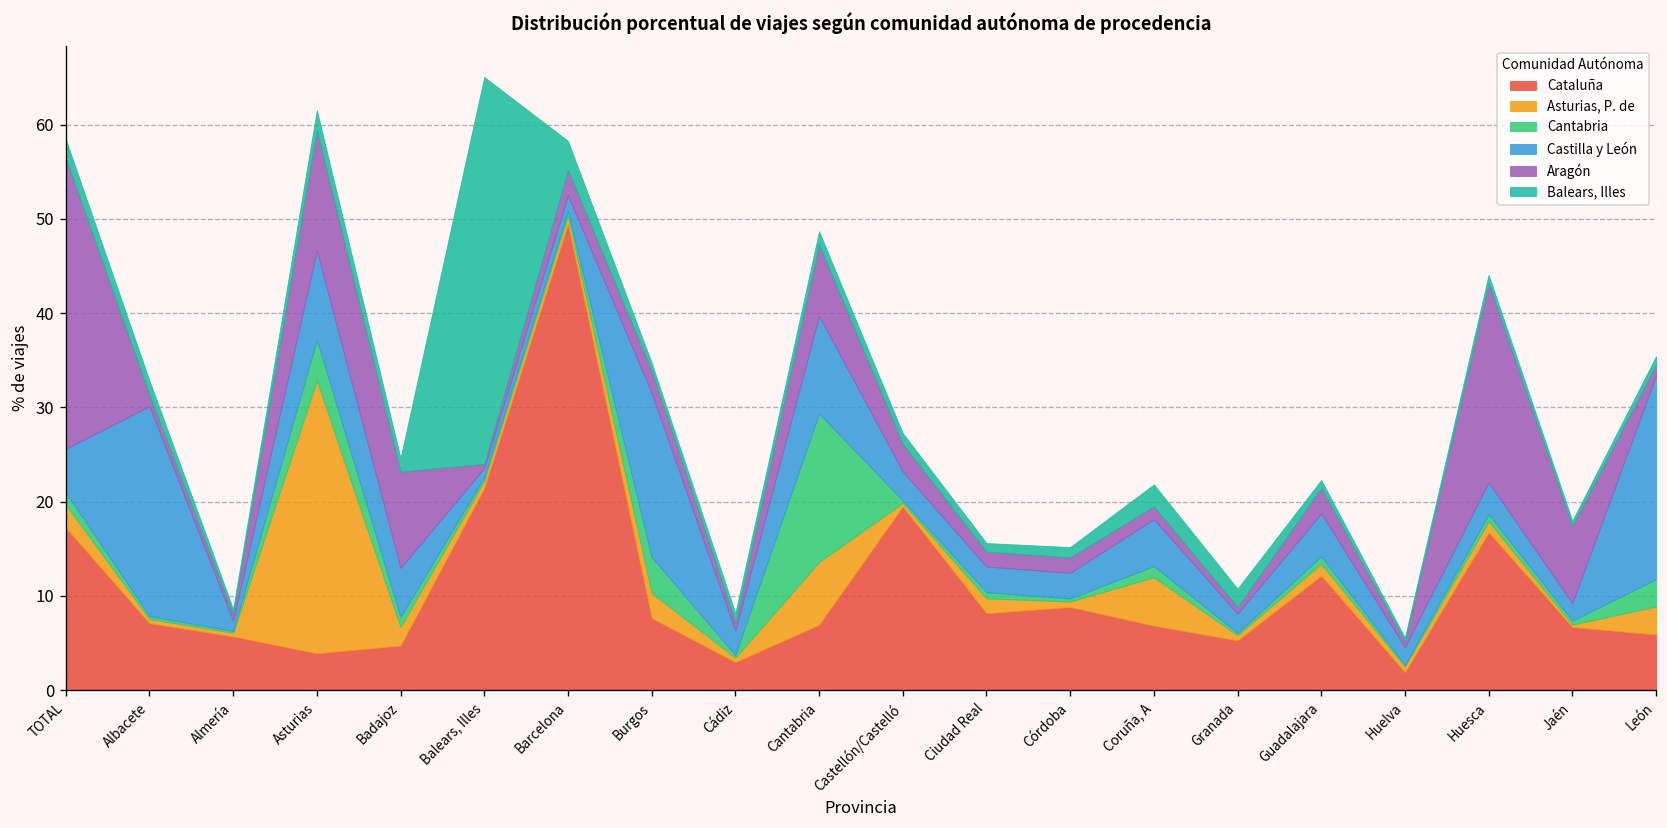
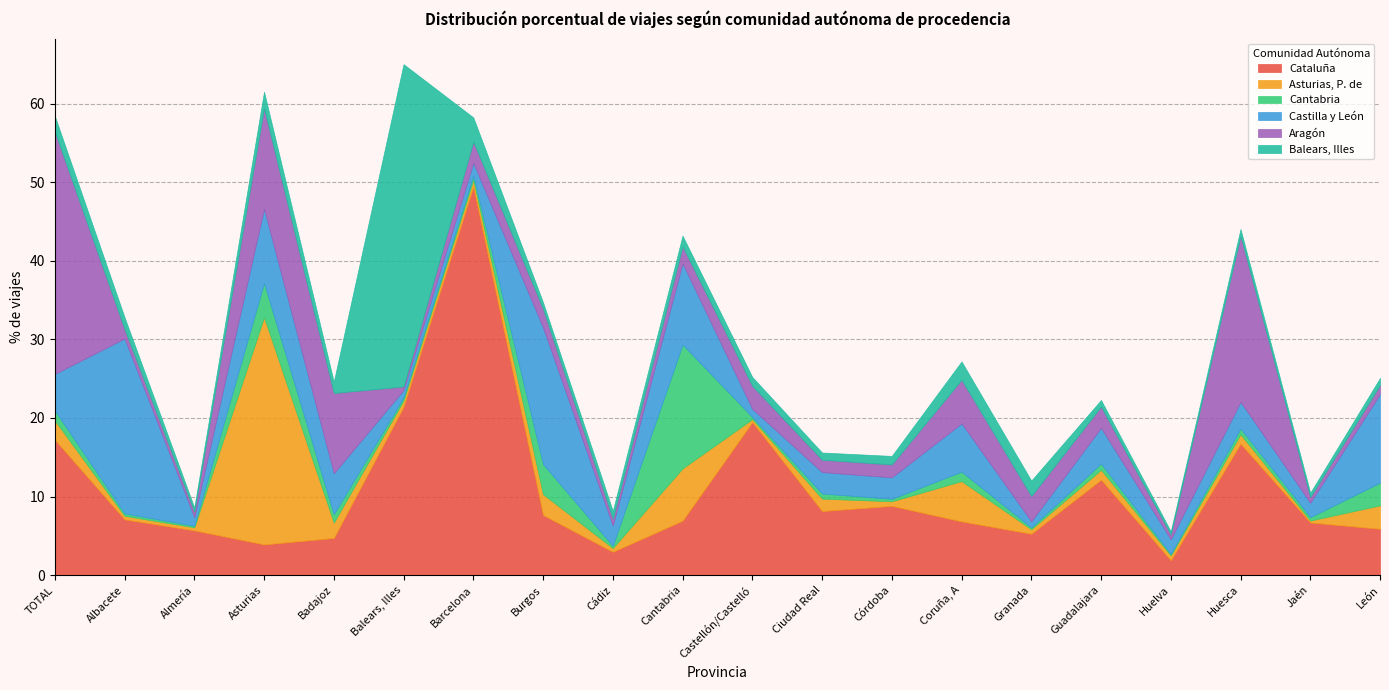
Aragón, Cantabria: 8 -> 2
Castilla y León, Castellón/Castelló: 3 -> 1
Castilla y León, Coruña, A: 5 -> 6
Aragón, Coruña, A: 1 -> 6
Castilla y León, Granada: 2 -> 1
Aragón, Granada: 1 -> 3
Aragón, Jaén: 8 -> 1
Castilla y León, León: 22 -> 11
